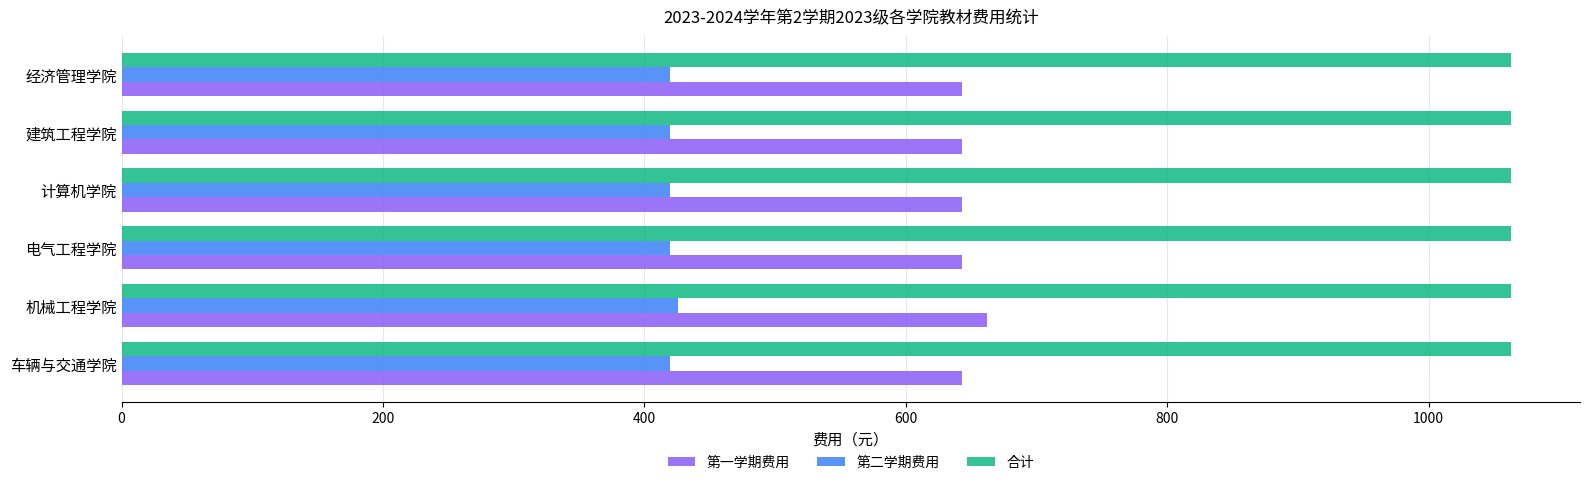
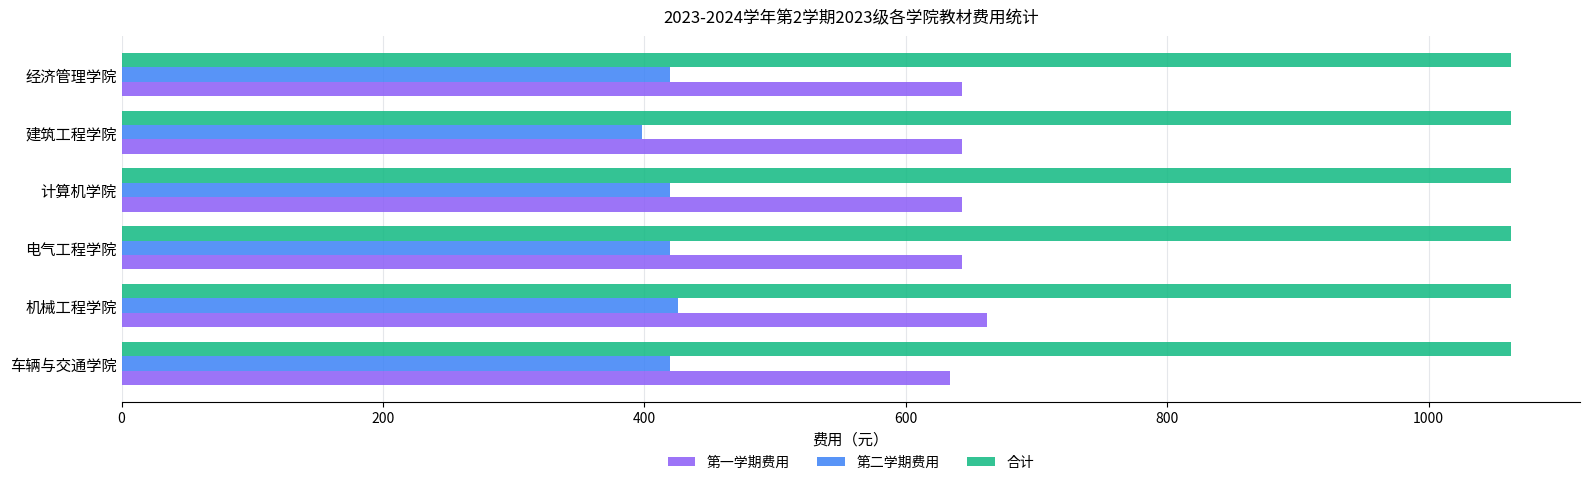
第二学期费用, 建筑工程学院: 420 -> 398
第一学期费用, 车辆与交通学院: 643 -> 634
